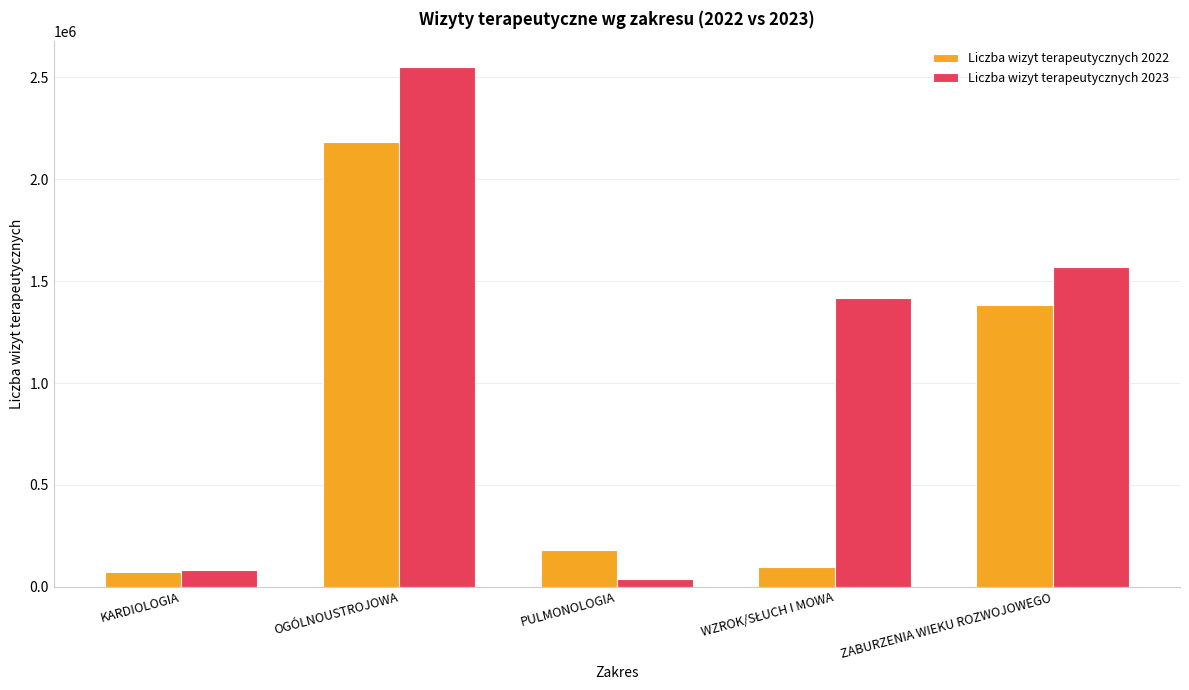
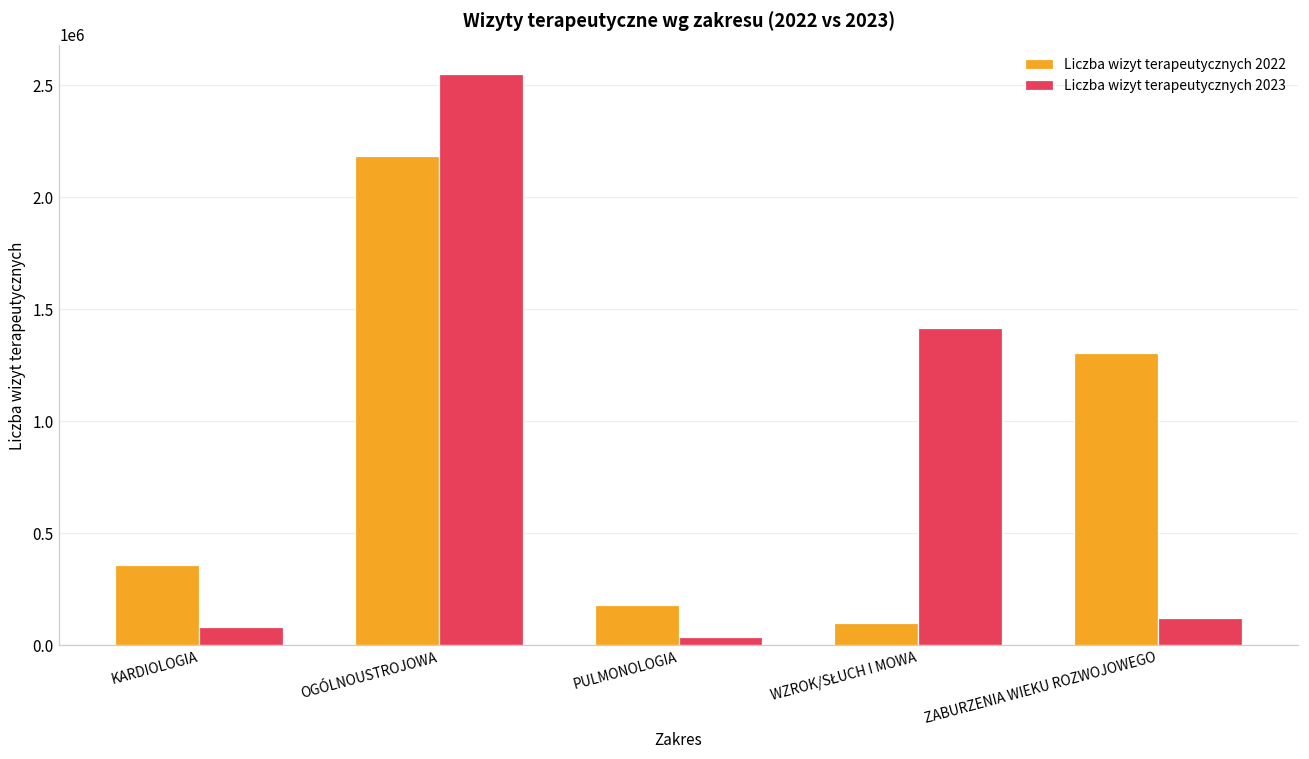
Liczba wizyt terapeutycznych 2022, KARDIOLOGIA: 70000 -> 360000
Liczba wizyt terapeutycznych 2022, ZABURZENIA WIEKU ROZWOJOWEGO: 1380000 -> 1310000
Liczba wizyt terapeutycznych 2023, ZABURZENIA WIEKU ROZWOJOWEGO: 1570000 -> 120000
